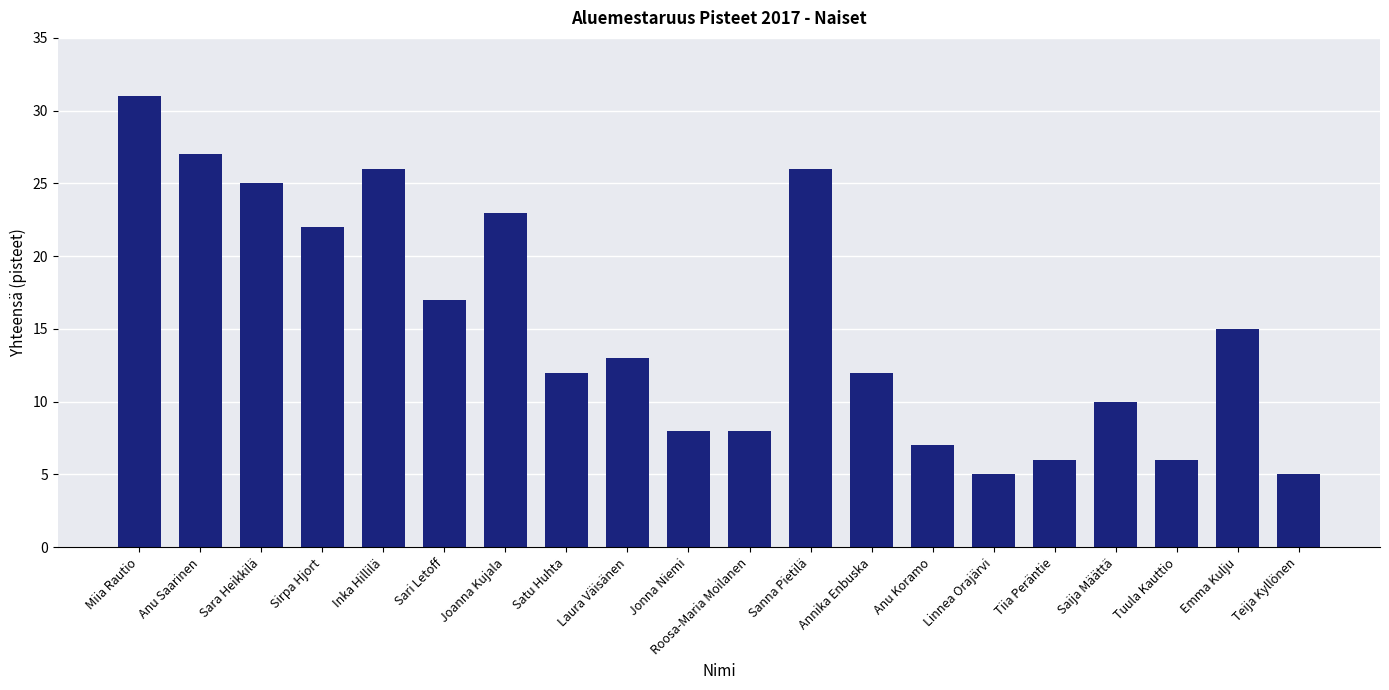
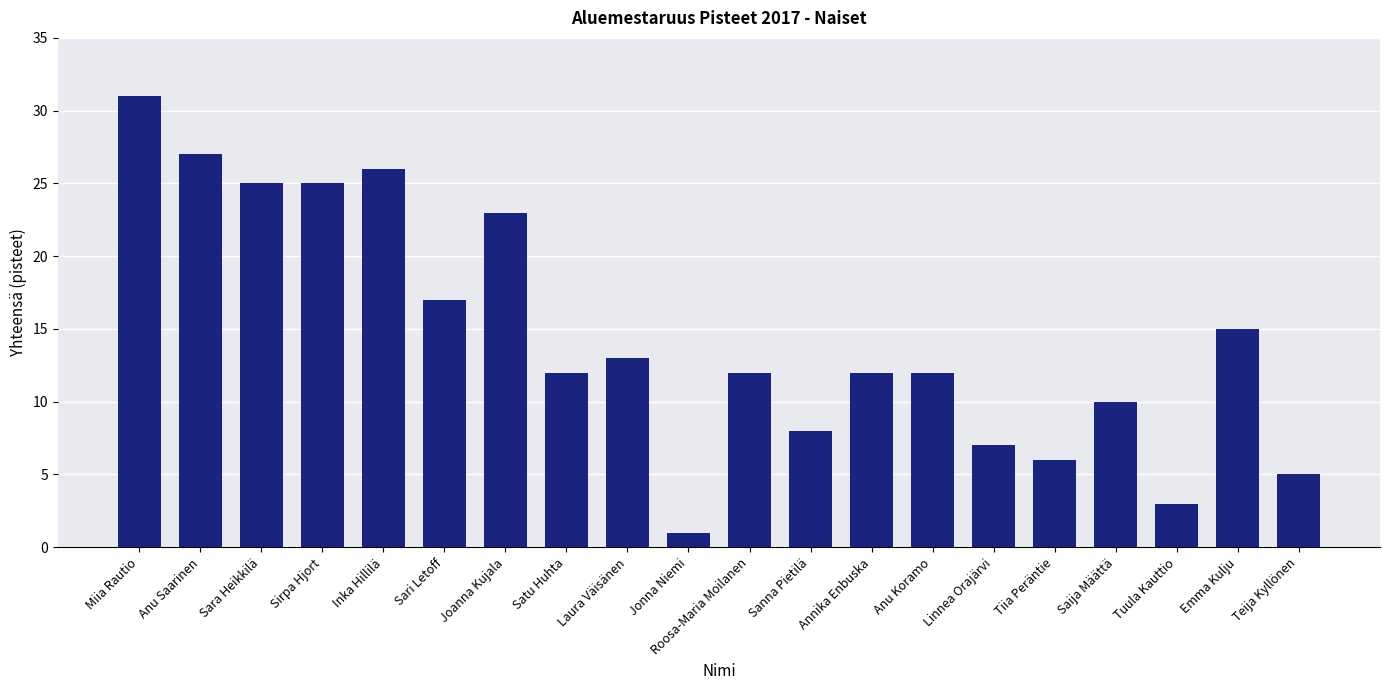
Sirpa Hjort: 22 -> 25
Jonna Niemi: 8 -> 1
Roosa-Maria Moilanen: 8 -> 12
Sanna Pietilä: 26 -> 8
Anu Koramo: 7 -> 12
Linnea Orajärvi: 5 -> 7
Tuula Kauttio: 6 -> 3
